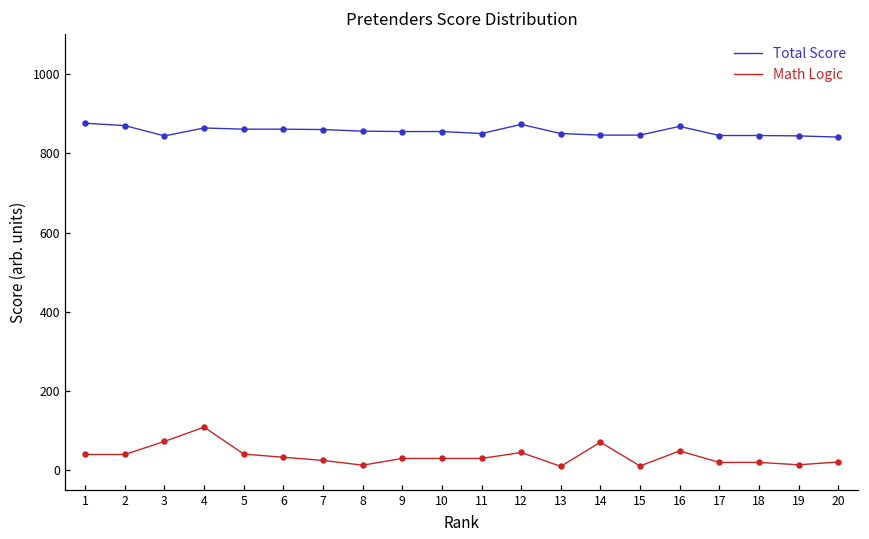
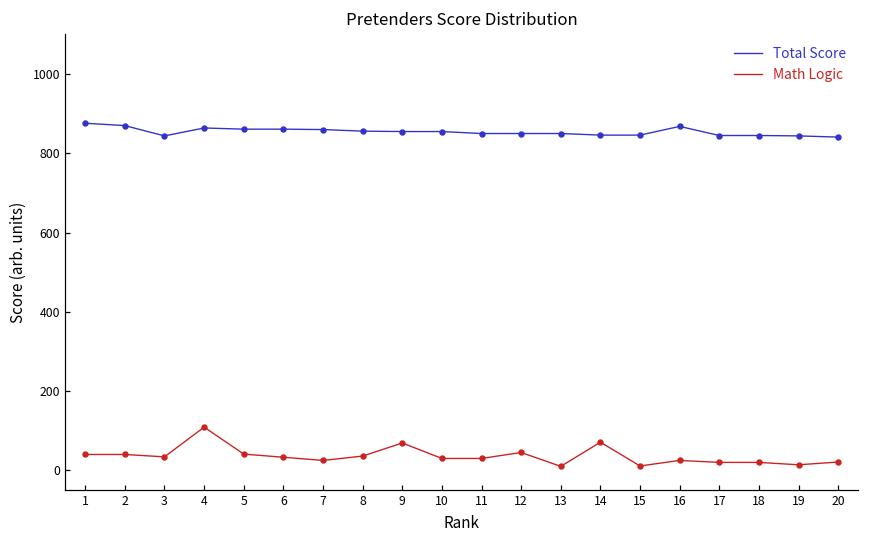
Math Logic, 3: 70 -> 30
Math Logic, 8: 10 -> 40
Math Logic, 9: 30 -> 70
Total Score, 12: 870 -> 850
Math Logic, 16: 50 -> 30
